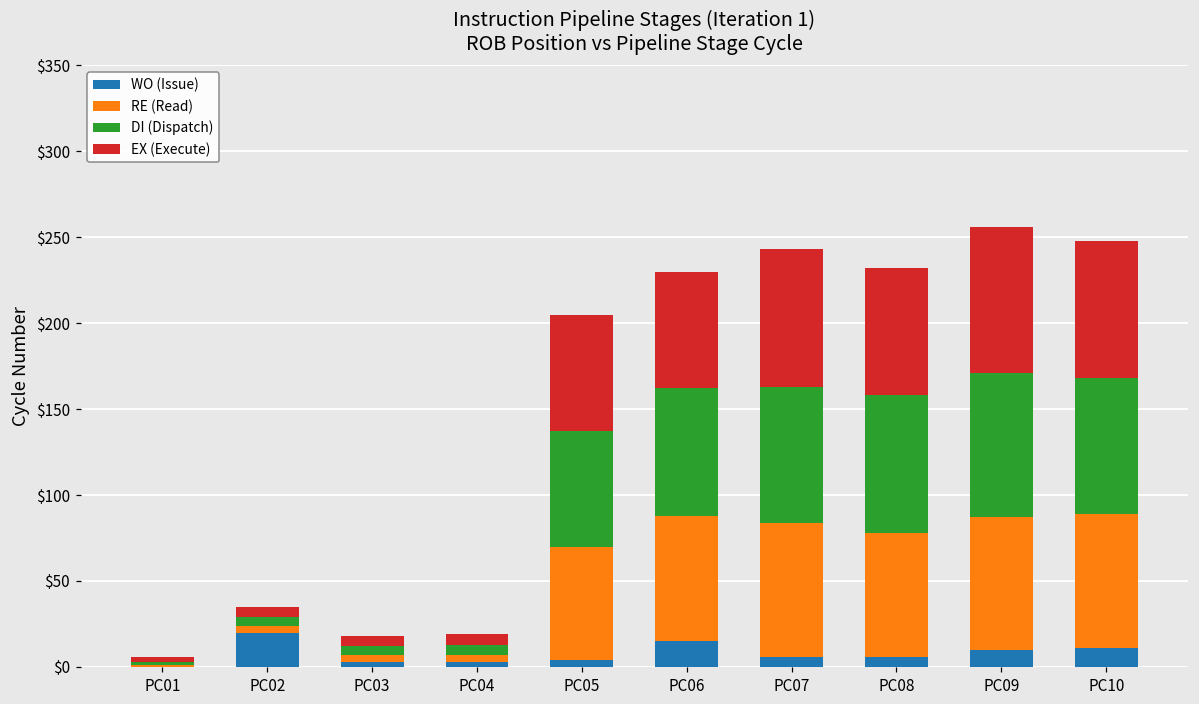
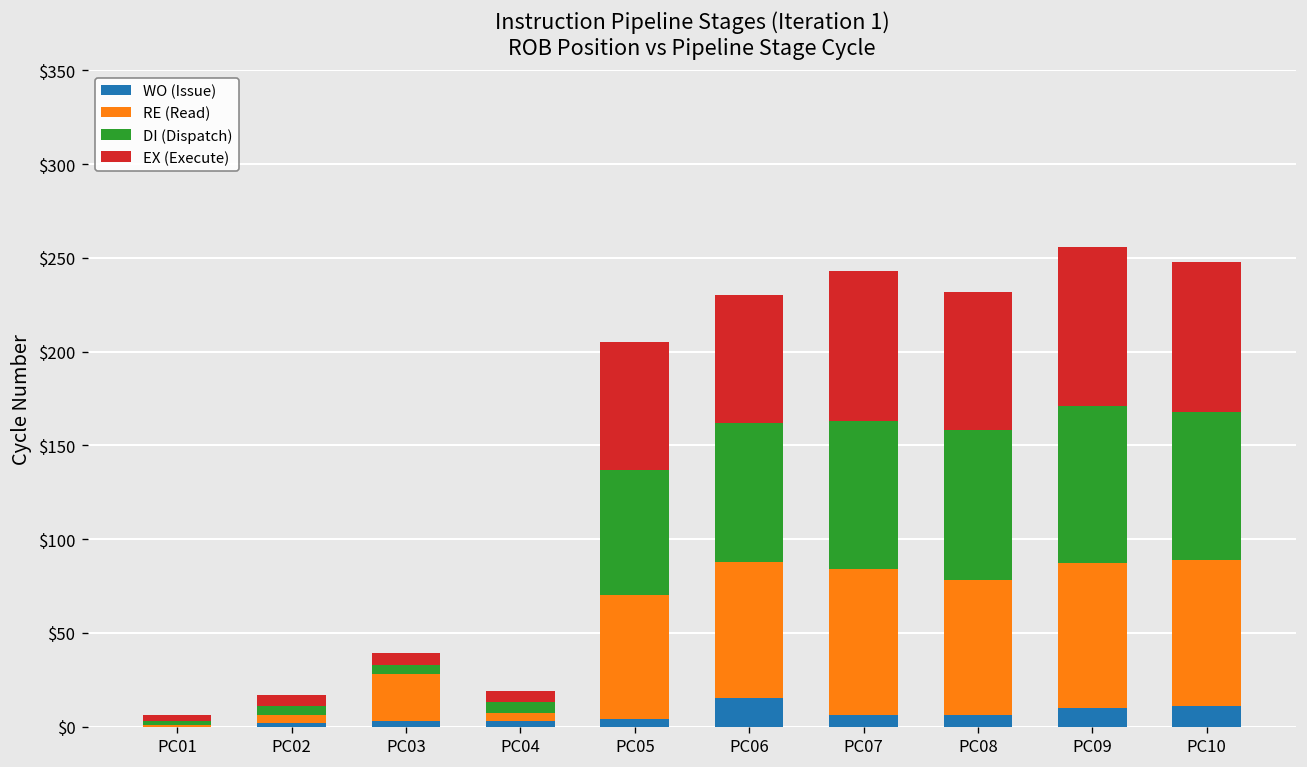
WO (Issue), PC02: $20 -> $2
RE (Read), PC03: $4 -> $25
